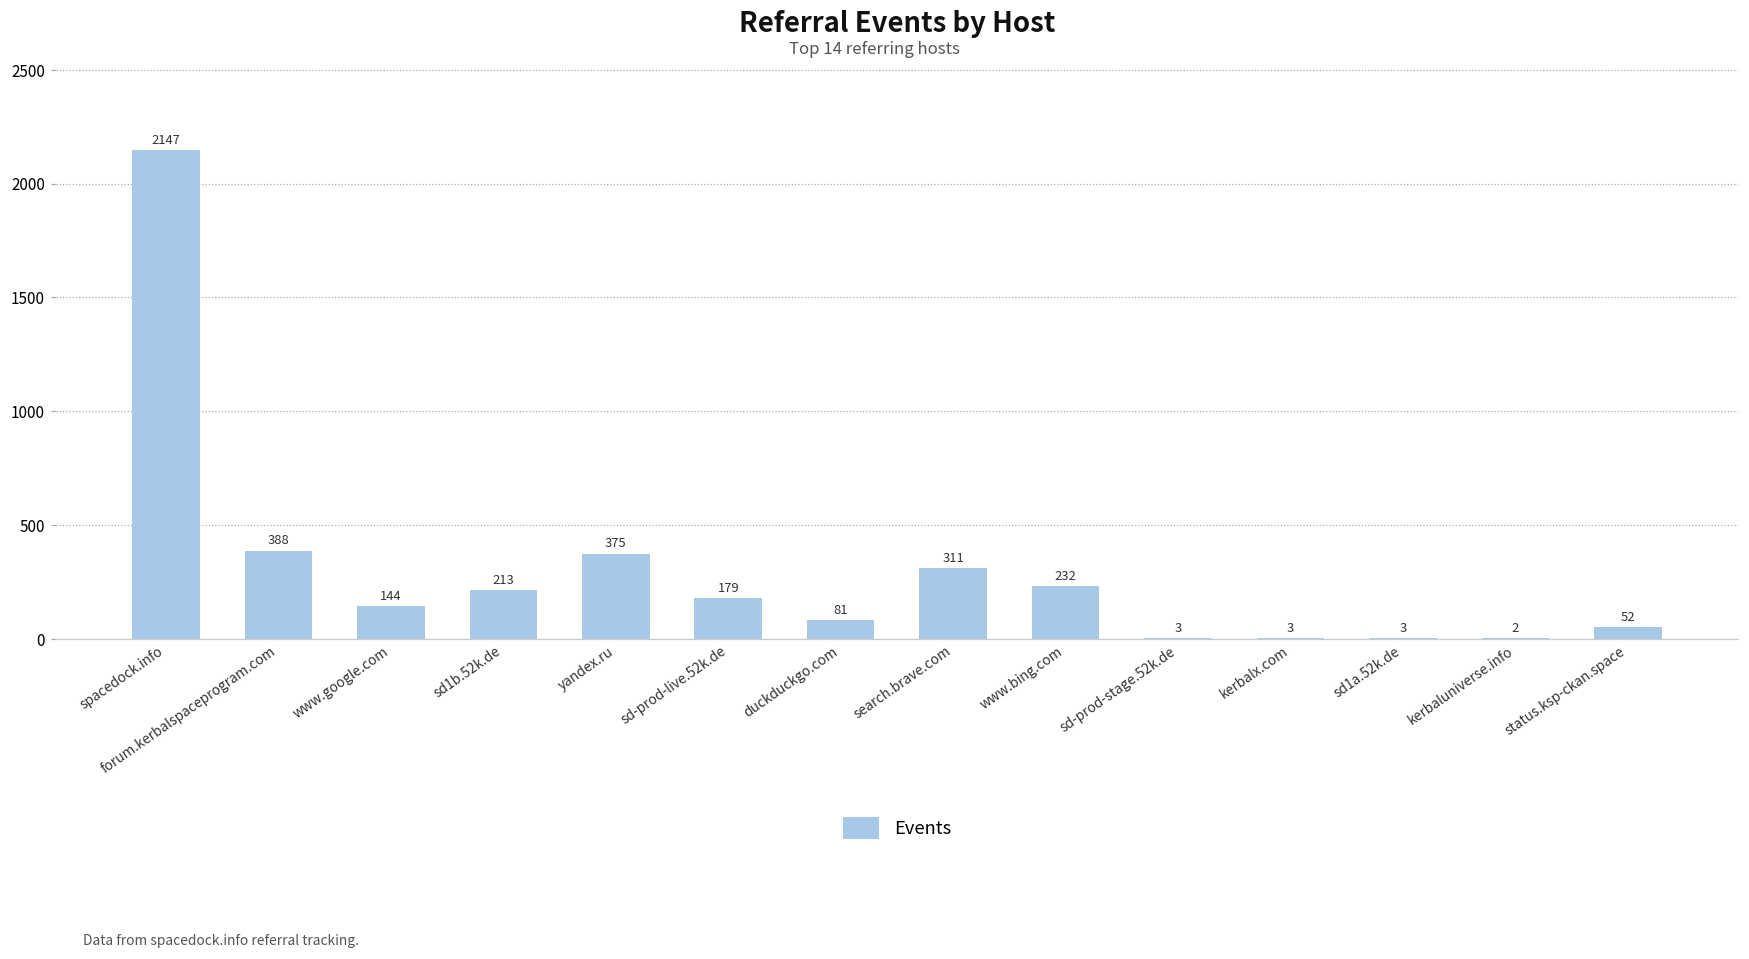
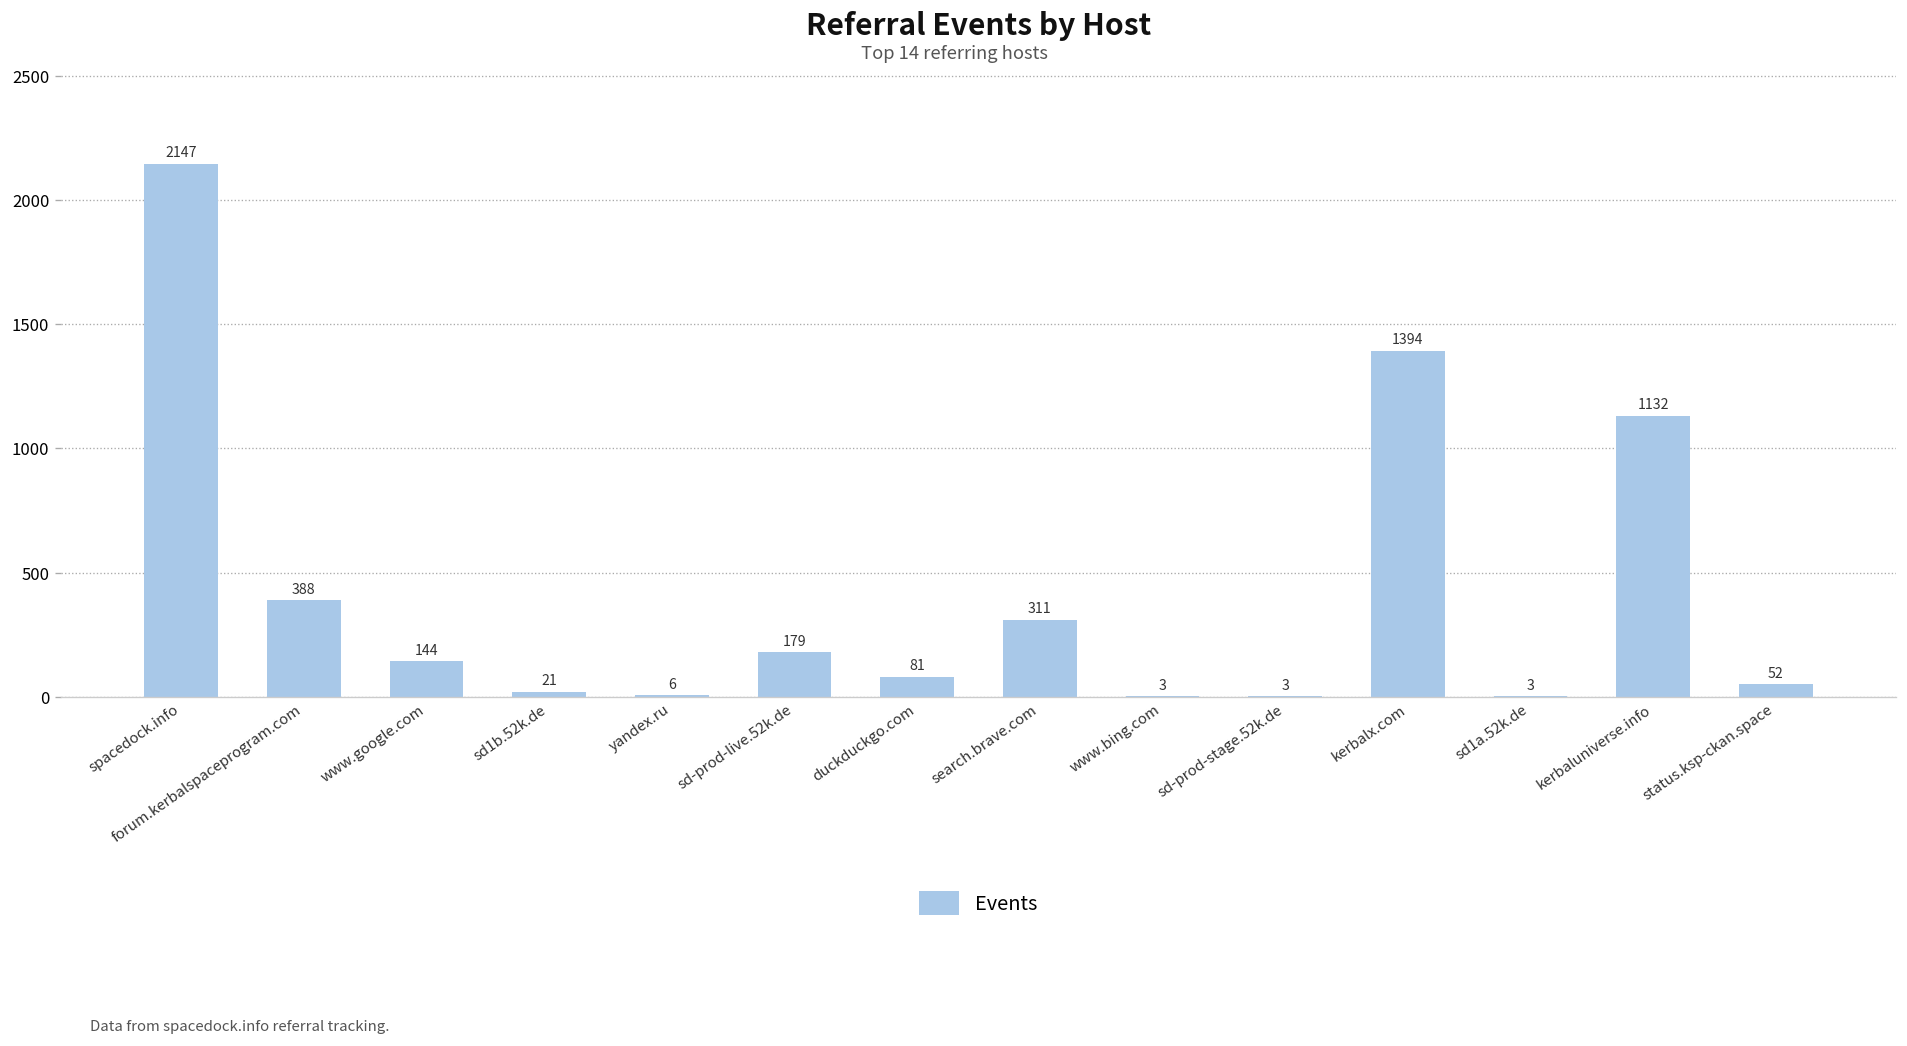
sd1b.52k.de: 213 -> 21
yandex.ru: 375 -> 6
www.bing.com: 232 -> 3
kerbalx.com: 3 -> 1394
kerbaluniverse.info: 2 -> 1132
